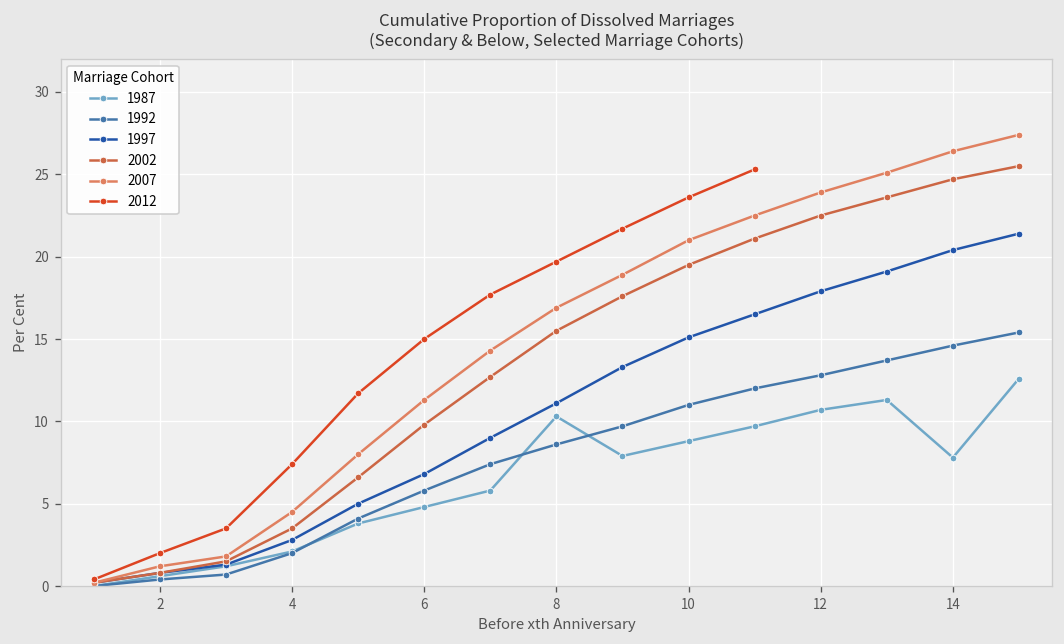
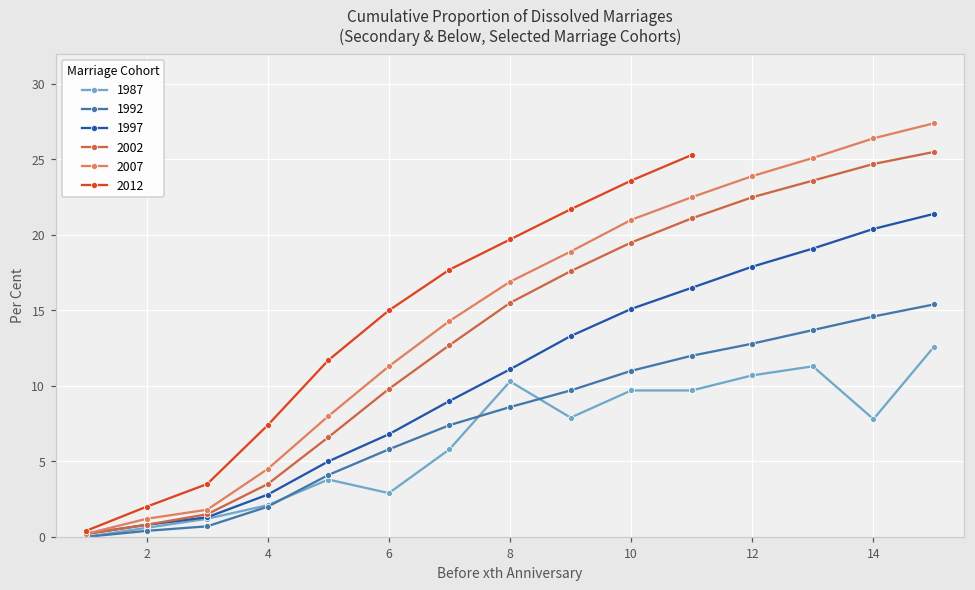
1987, 6: 4.8 -> 2.9
1987, 10: 8.8 -> 9.7
